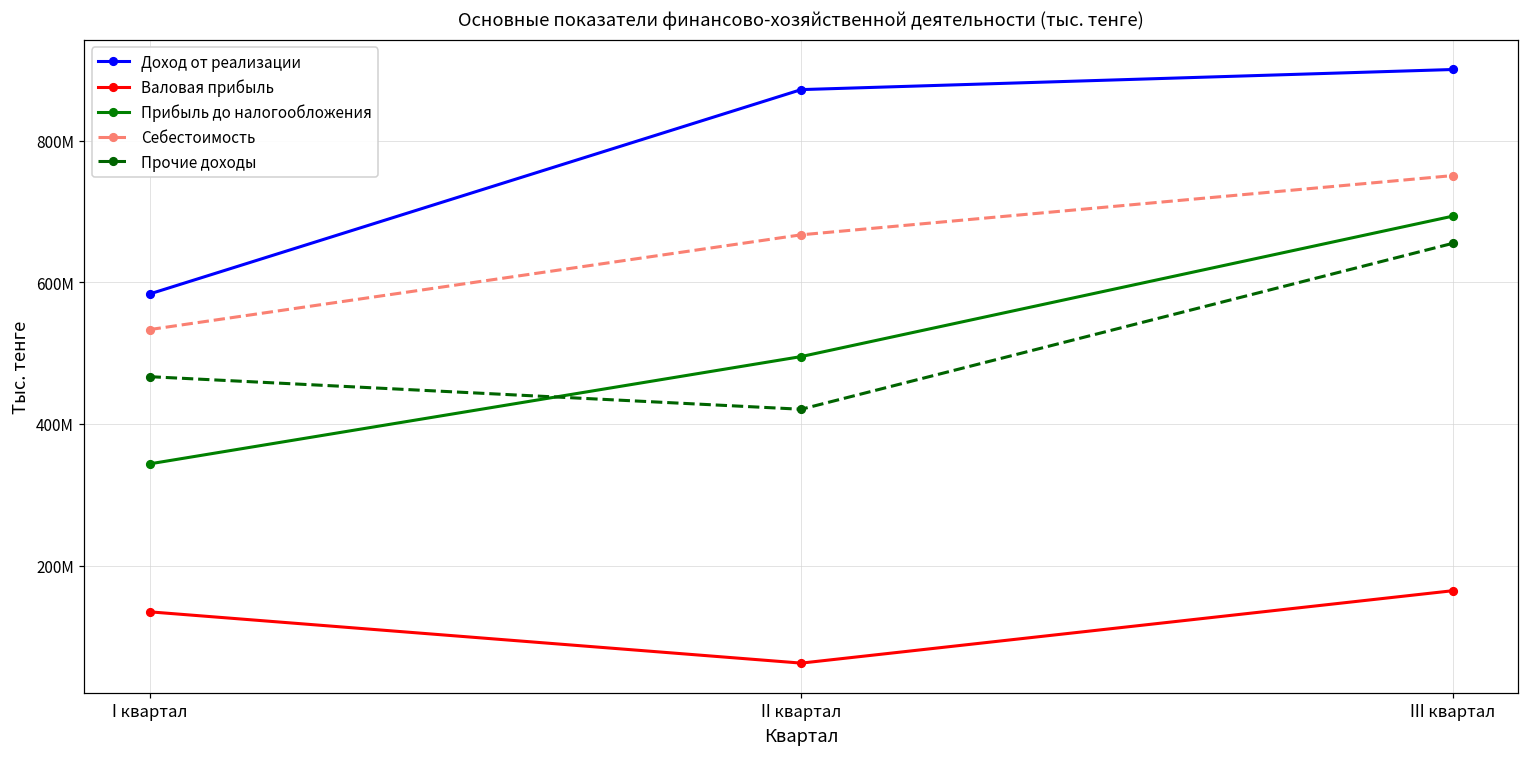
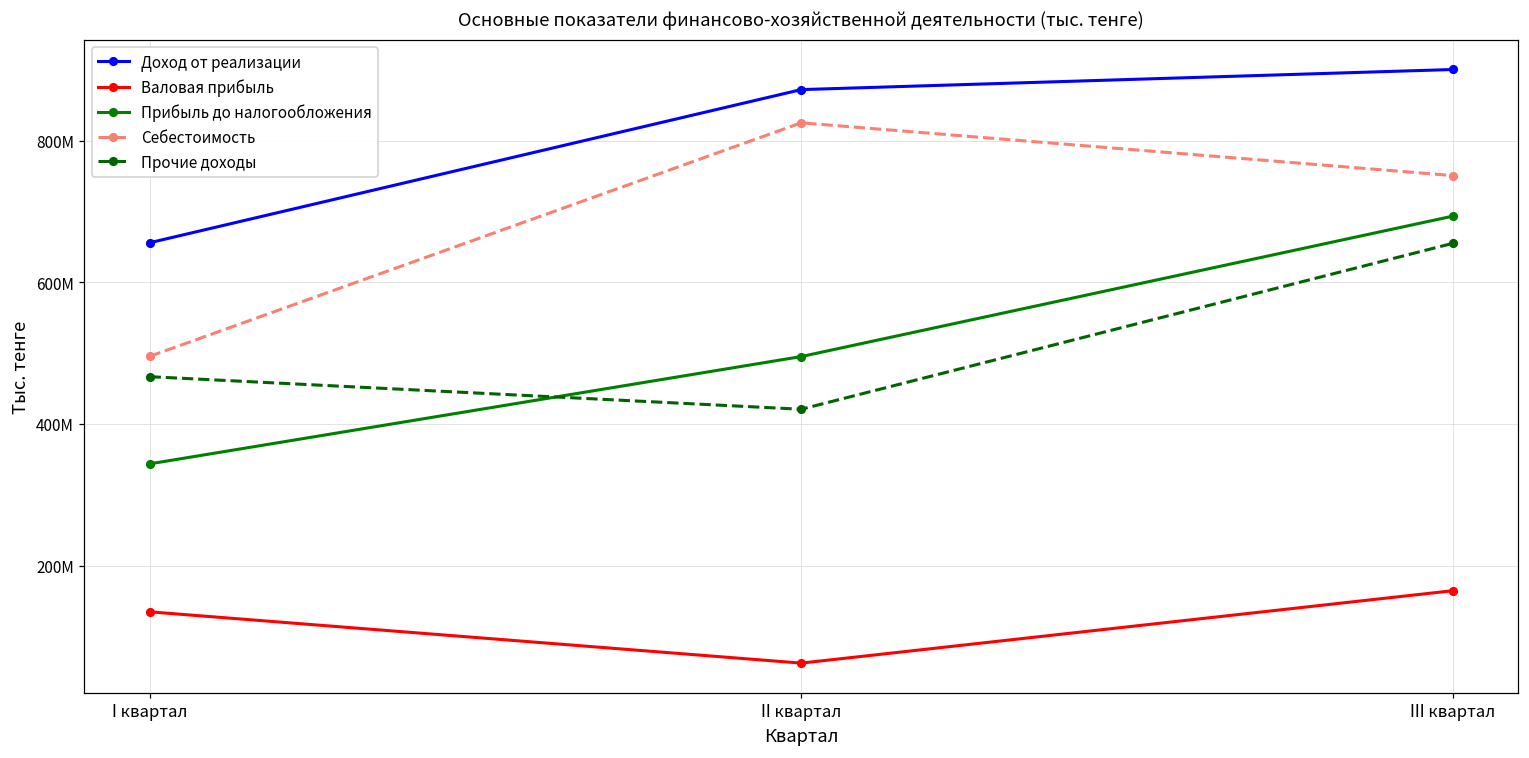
Доход от реализации, І квартал: 580000000 -> 660000000
Себестоимость, І квартал: 530000000 -> 500000000
Себестоимость, ІІ квартал: 670000000 -> 830000000
